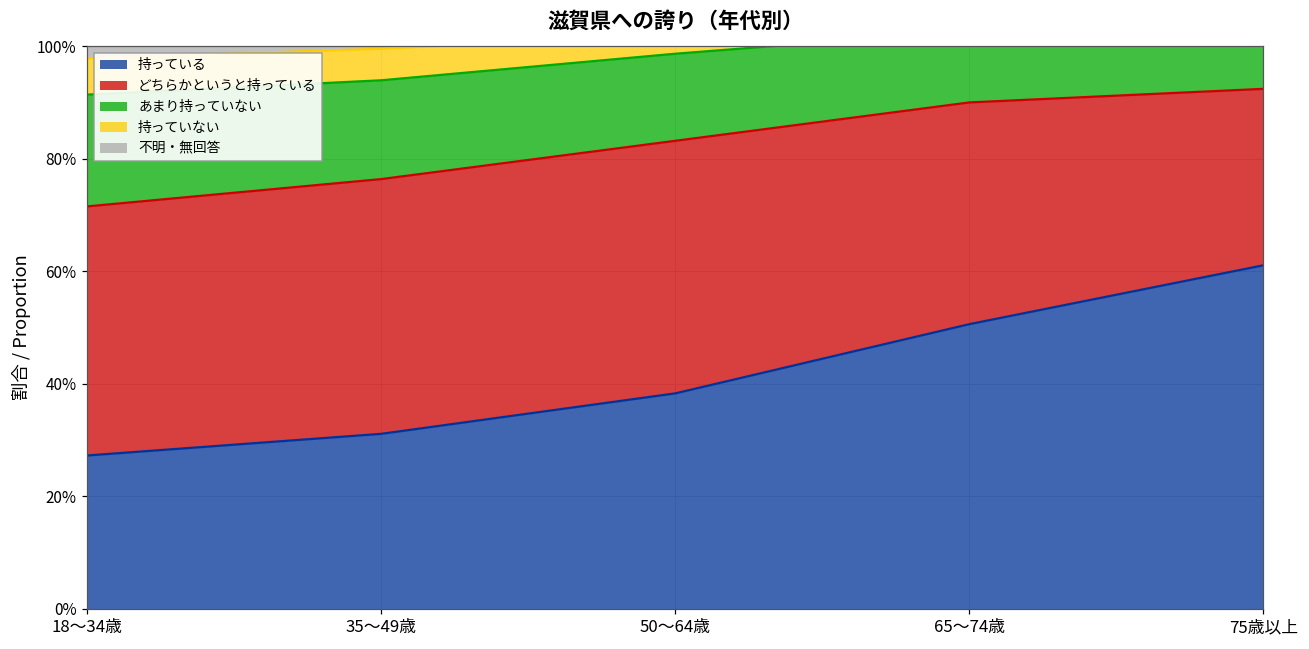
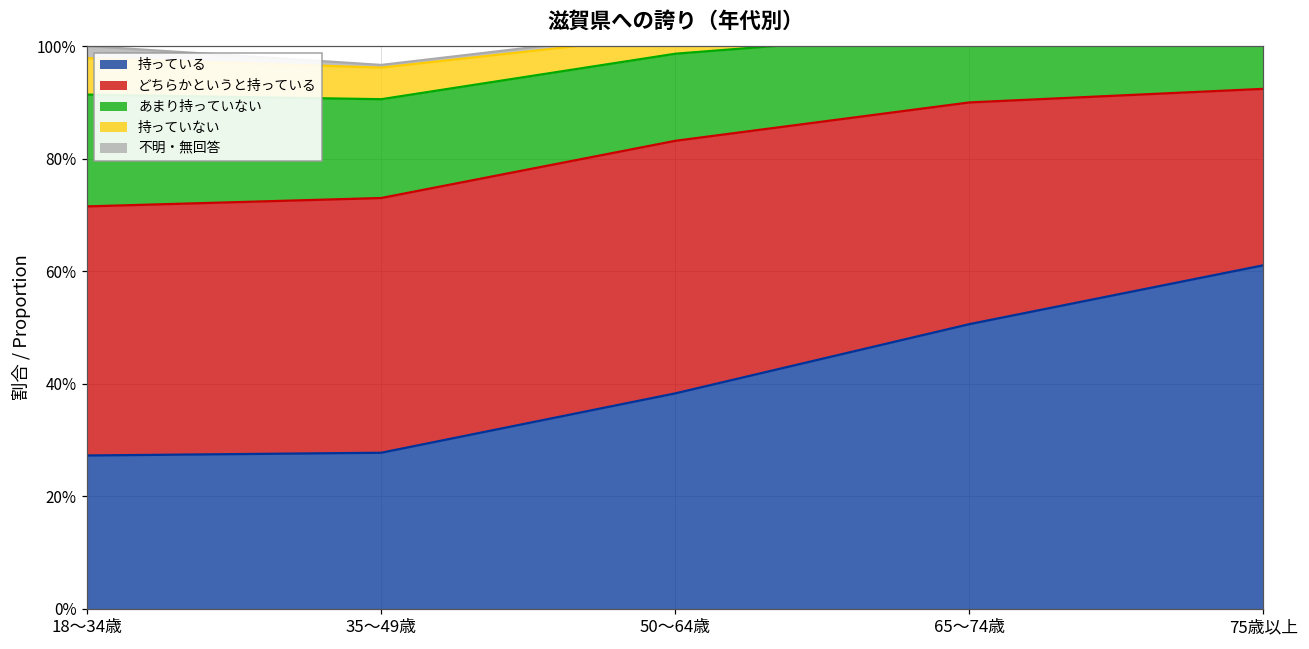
持っている, 35～49歳: 31% -> 28%
